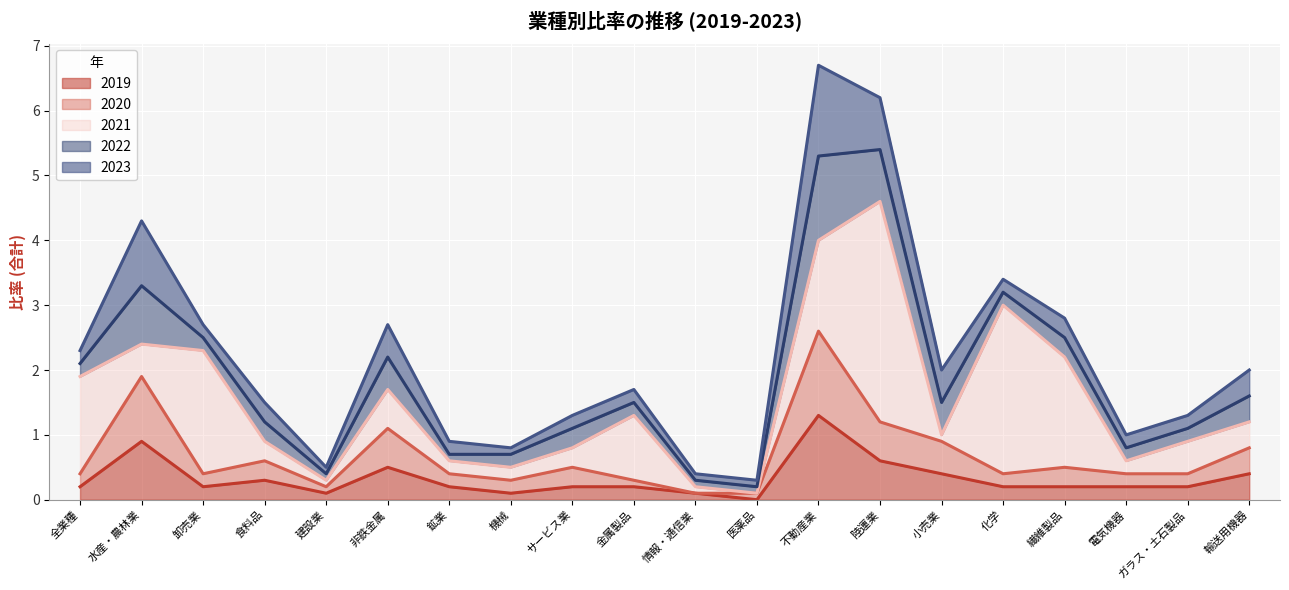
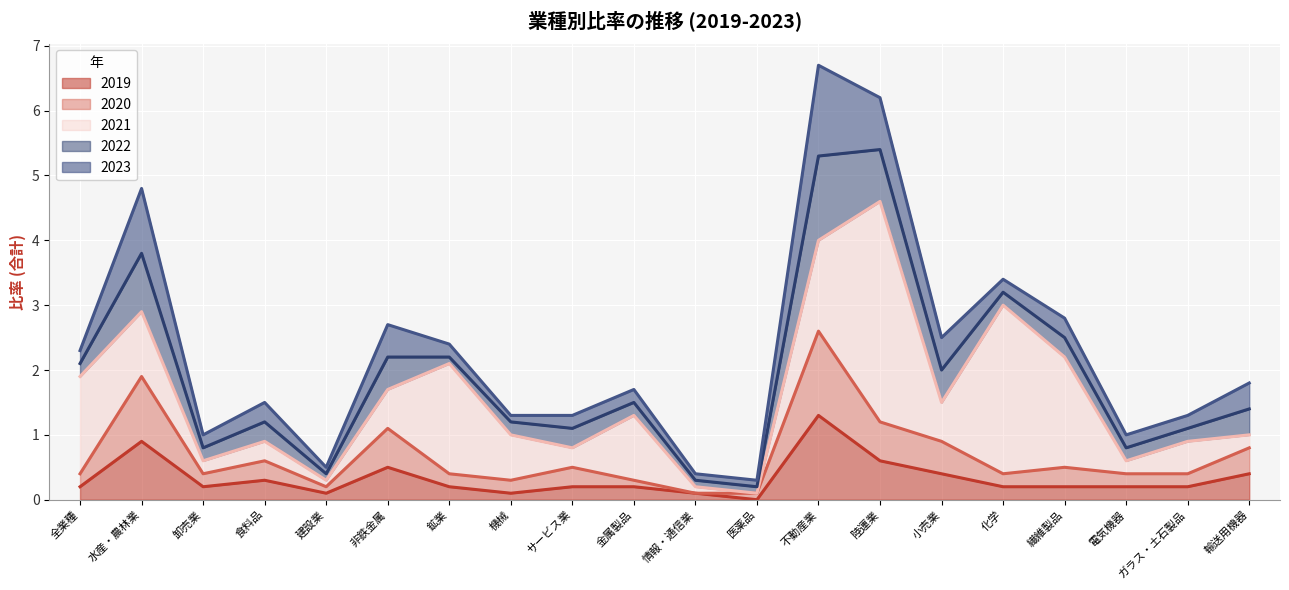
2021, 水産・農林業: 0.5 -> 1.0
2021, 卸売業: 1.9 -> 0.2
2021, 鉱業: 0.2 -> 1.7
2021, 機械: 0.2 -> 0.7
2021, 小売業: 0.1 -> 0.6
2021, 輸送用機器: 0.4 -> 0.2
